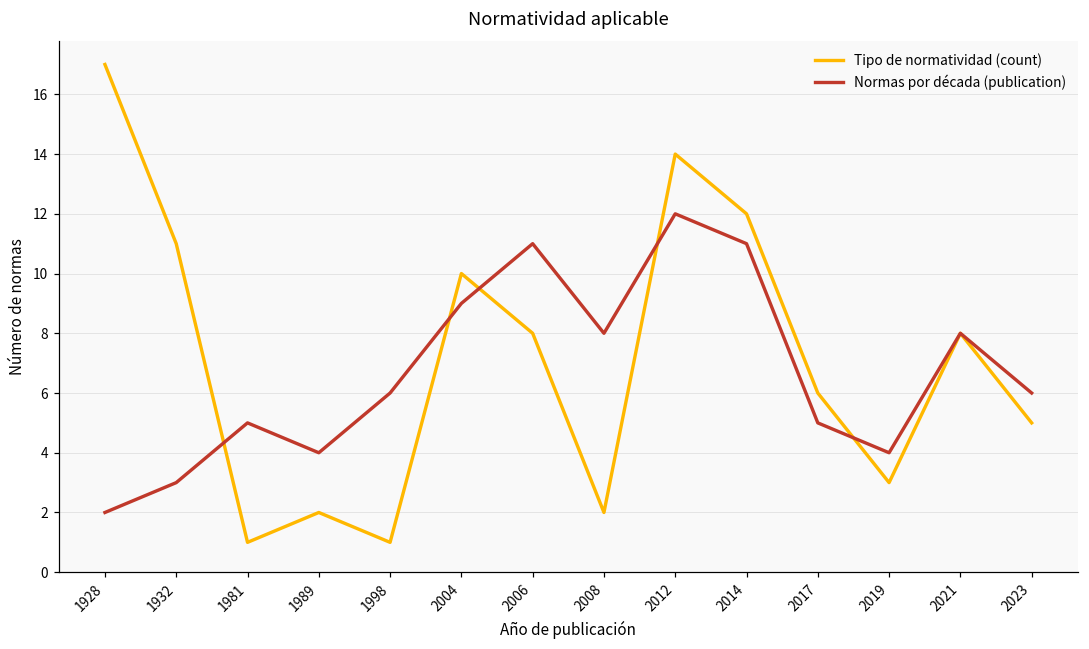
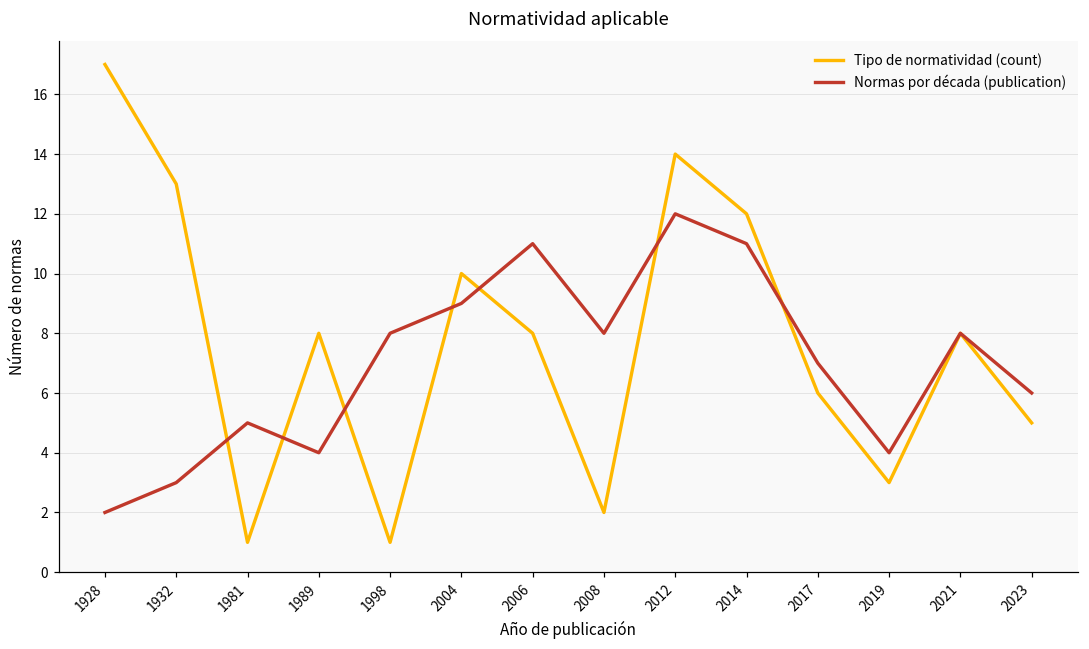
Tipo de normatividad (count), 1932: 11 -> 13
Tipo de normatividad (count), 1989: 2 -> 8
Normas por década (publication), 1998: 6 -> 8
Normas por década (publication), 2017: 5 -> 7
